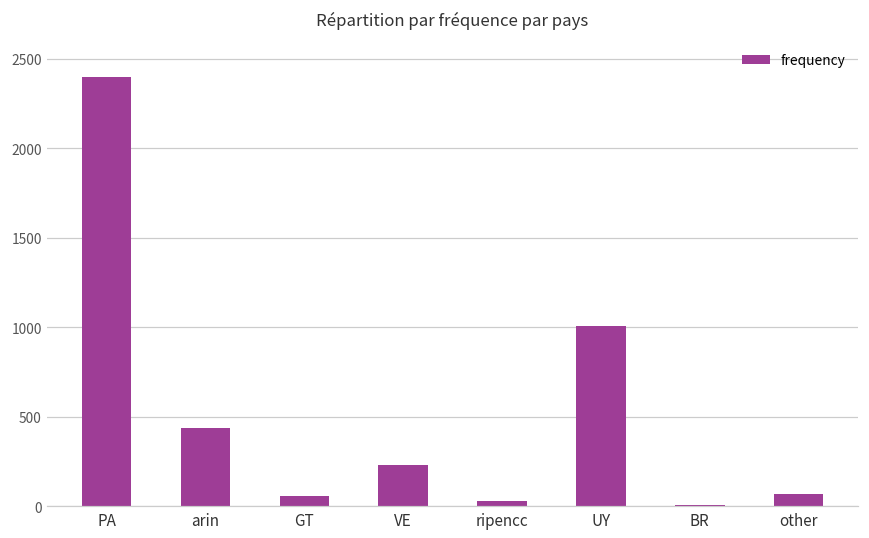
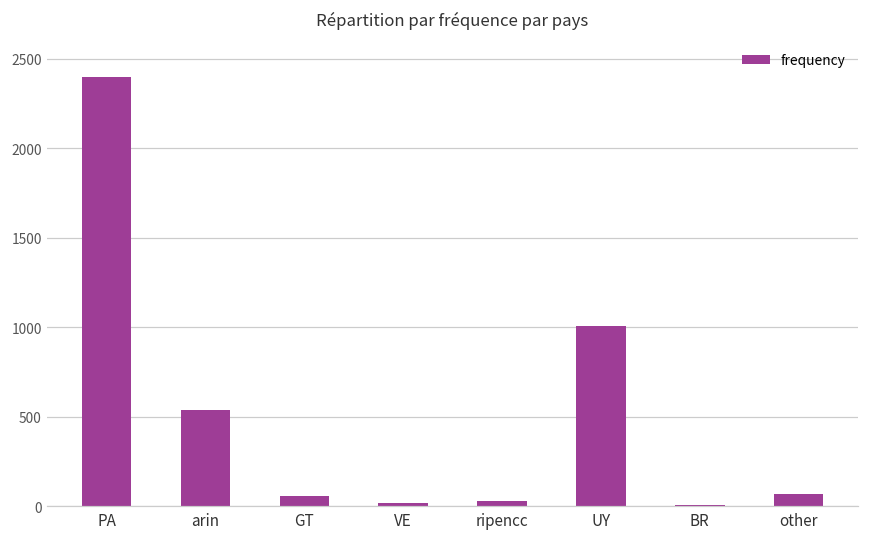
arin: 440 -> 540
VE: 230 -> 20
